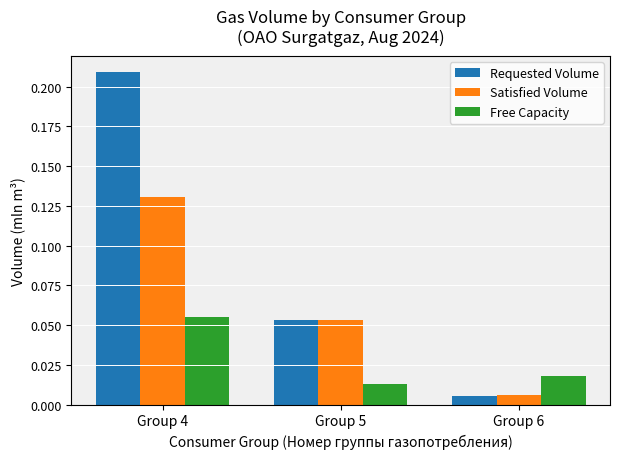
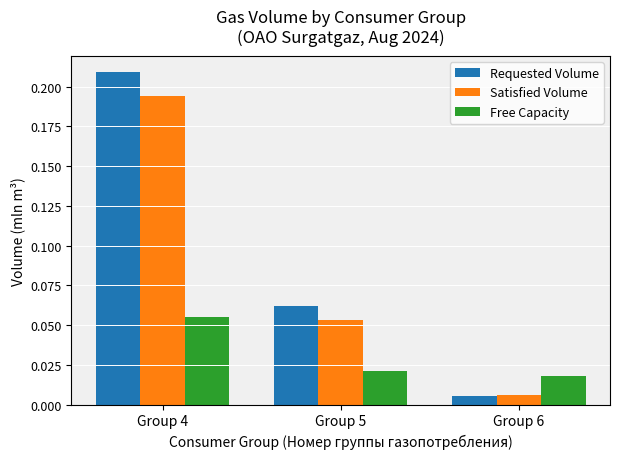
Satisfied Volume, Group 4: 0.131 -> 0.194
Requested Volume, Group 5: 0.053 -> 0.062
Free Capacity, Group 5: 0.013 -> 0.021
